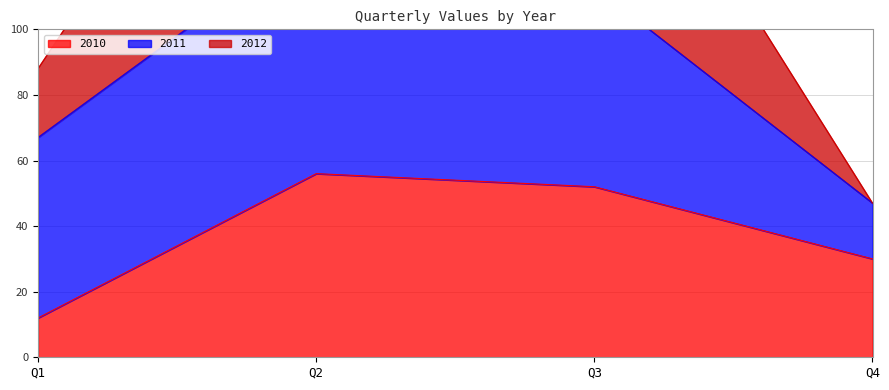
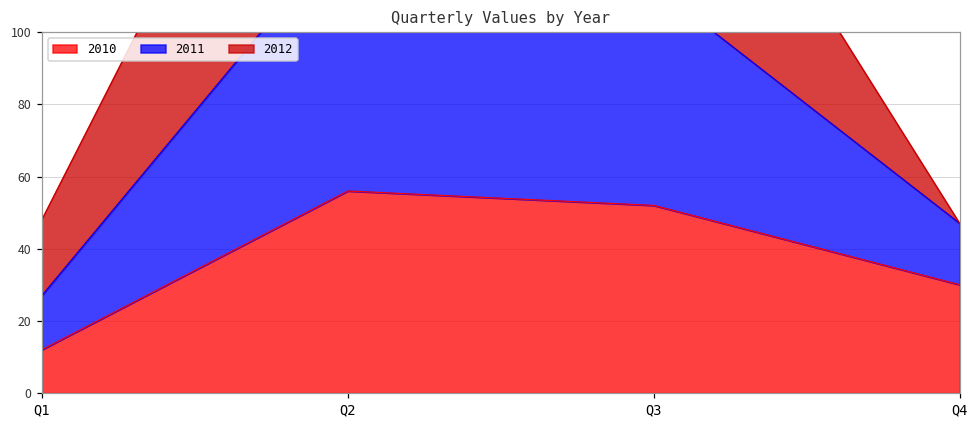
2011, Q1: 55 -> 15
